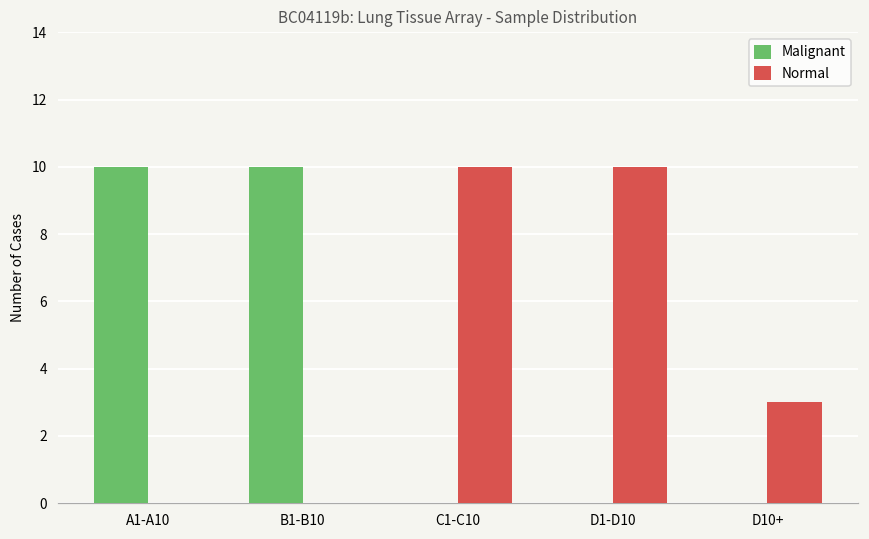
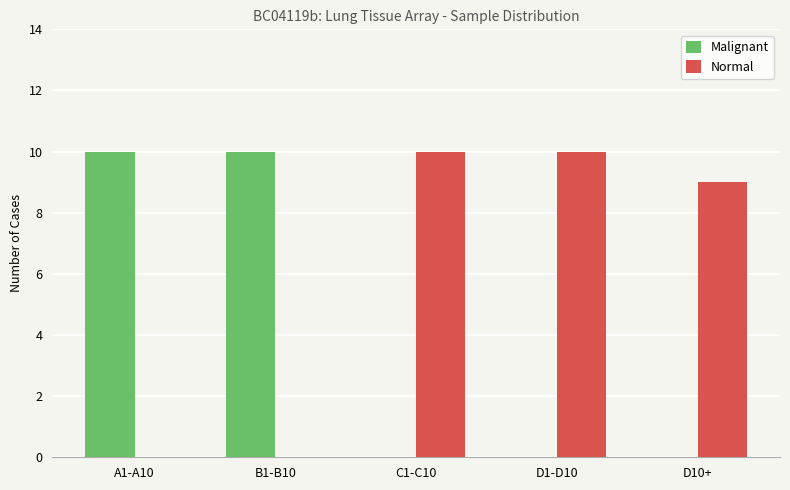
Normal, D10+: 3 -> 9
